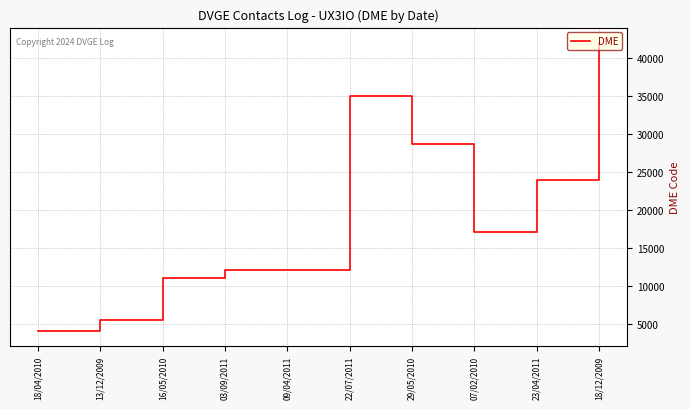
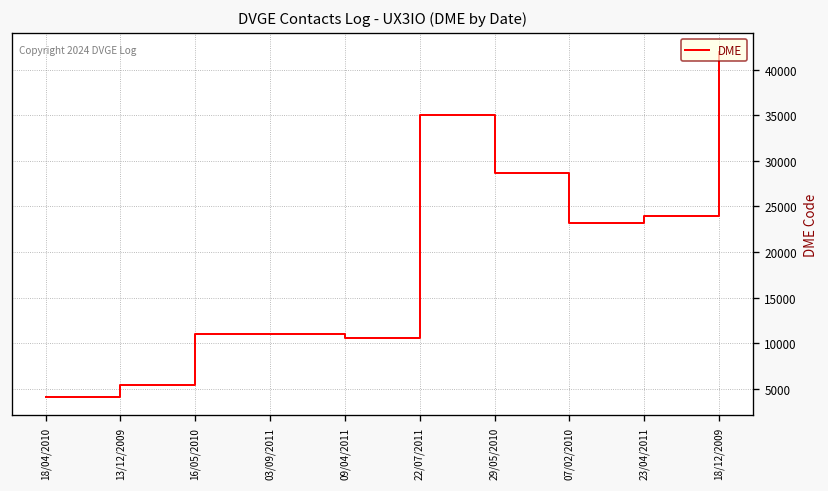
03/09/2011: 12000 -> 11000
09/04/2011: 12000 -> 11000
07/02/2010: 17000 -> 23000
